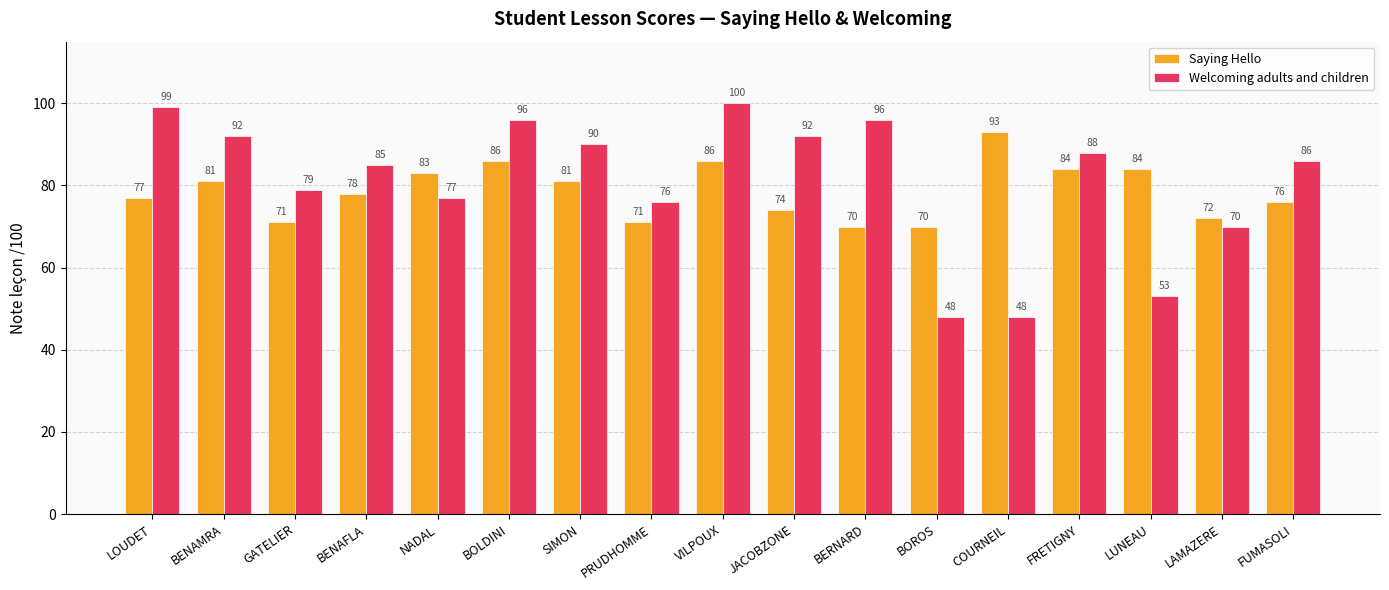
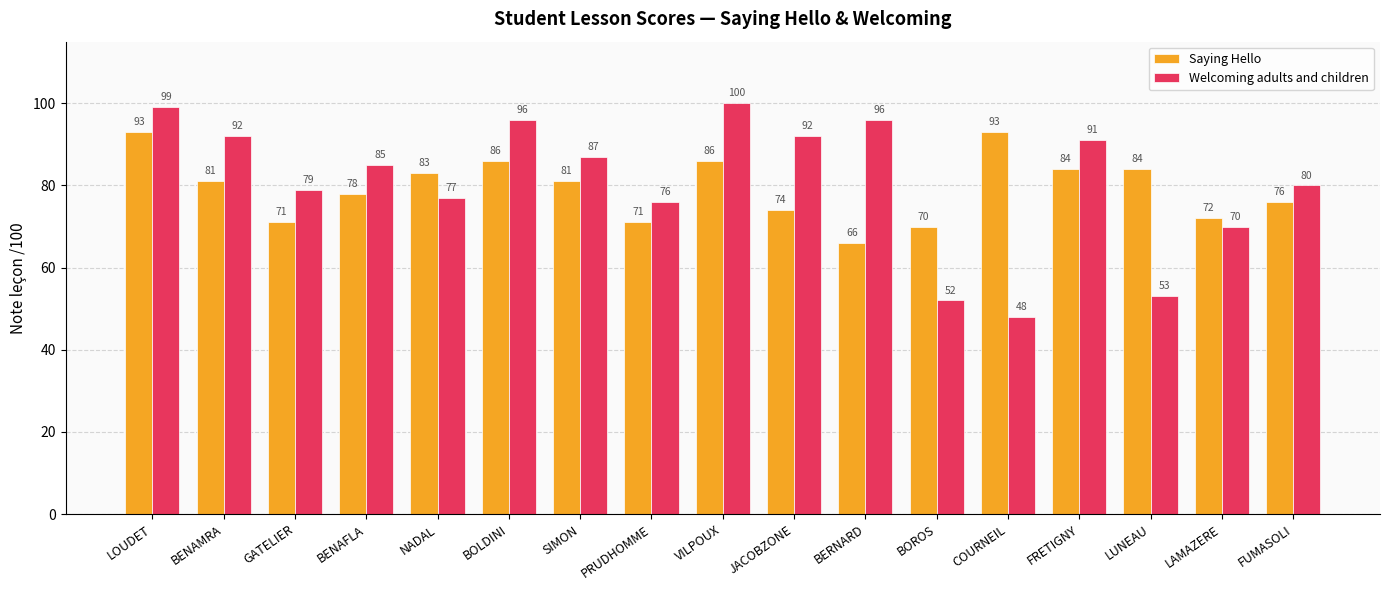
Saying Hello, LOUDET: 77 -> 93
Welcoming adults and children, SIMON: 90 -> 87
Saying Hello, BERNARD: 70 -> 66
Welcoming adults and children, BOROS: 48 -> 52
Welcoming adults and children, FRETIGNY: 88 -> 91
Welcoming adults and children, FUMASOLI: 86 -> 80
